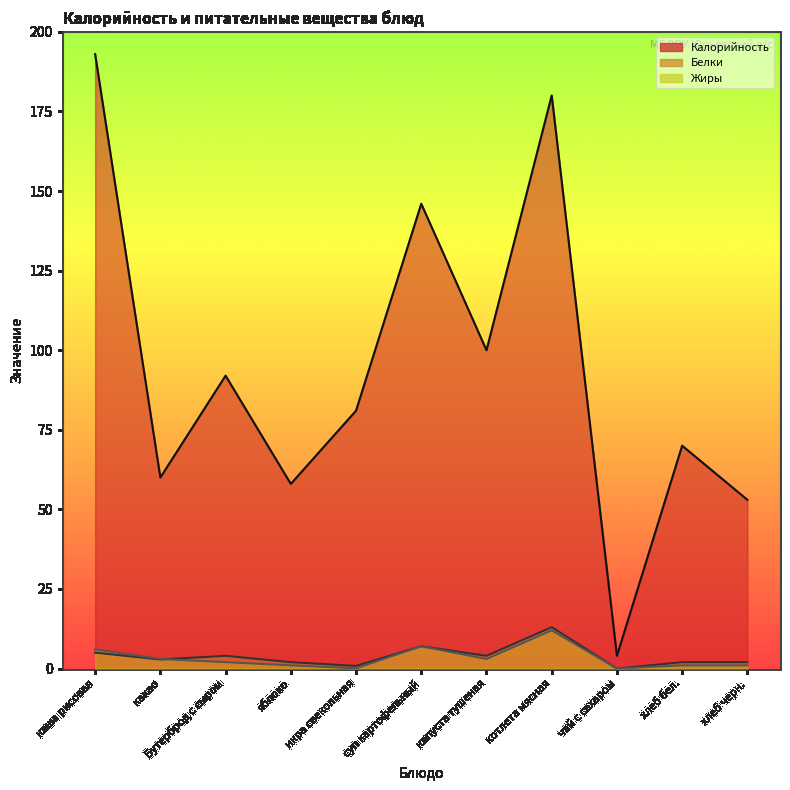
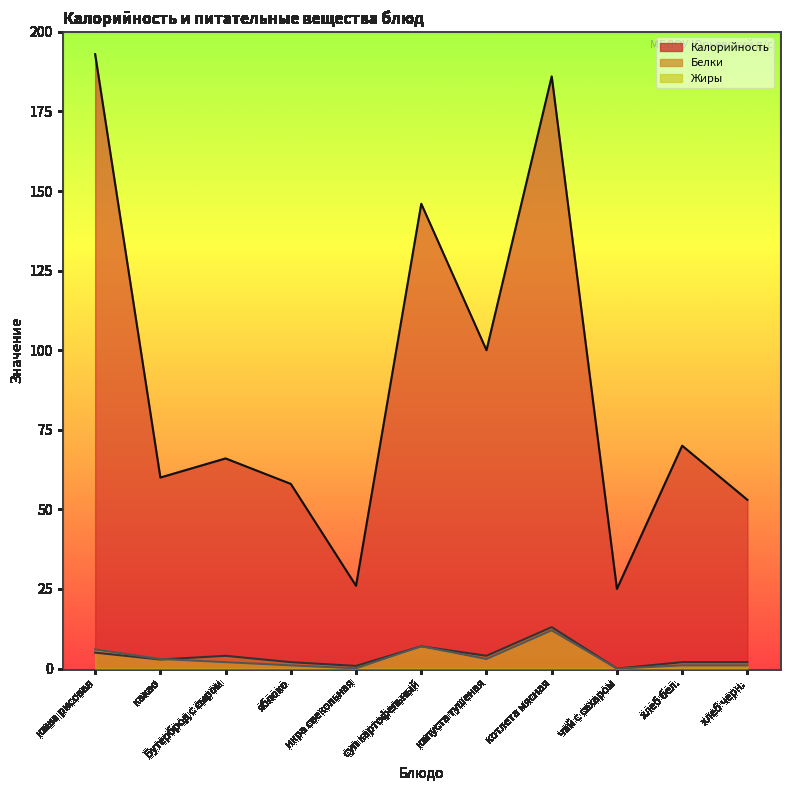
Калорийность, Бутерброд с сыром: 92 -> 66
Калорийность, икра свекольная: 81 -> 26
Калорийность, котлета мясная: 180 -> 186
Калорийность, чай с сахаром: 4 -> 25
